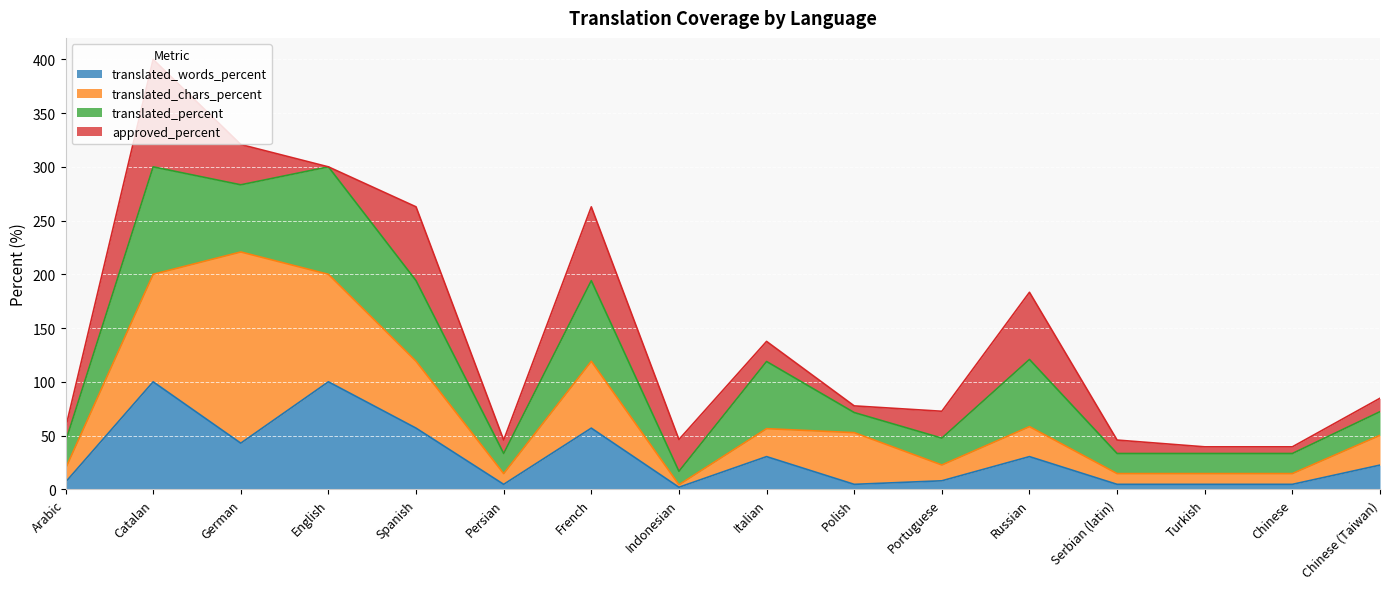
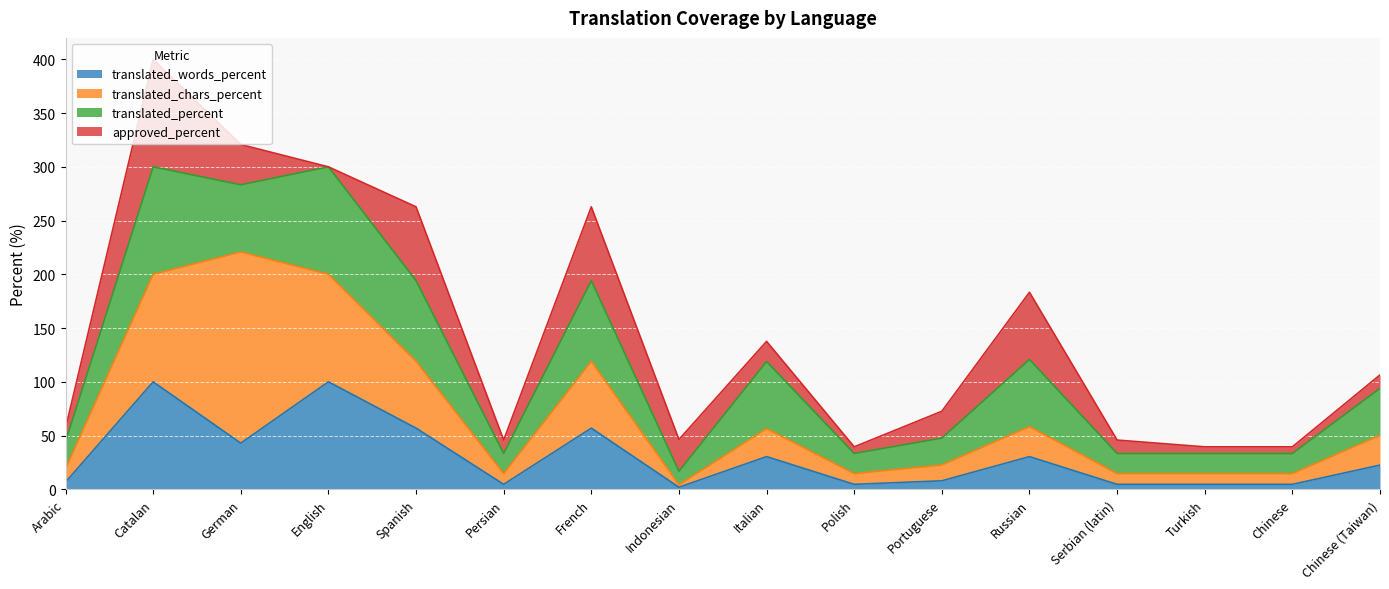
translated_chars_percent, Polish: 48 -> 10
translated_percent, Chinese (Taiwan): 22 -> 44
